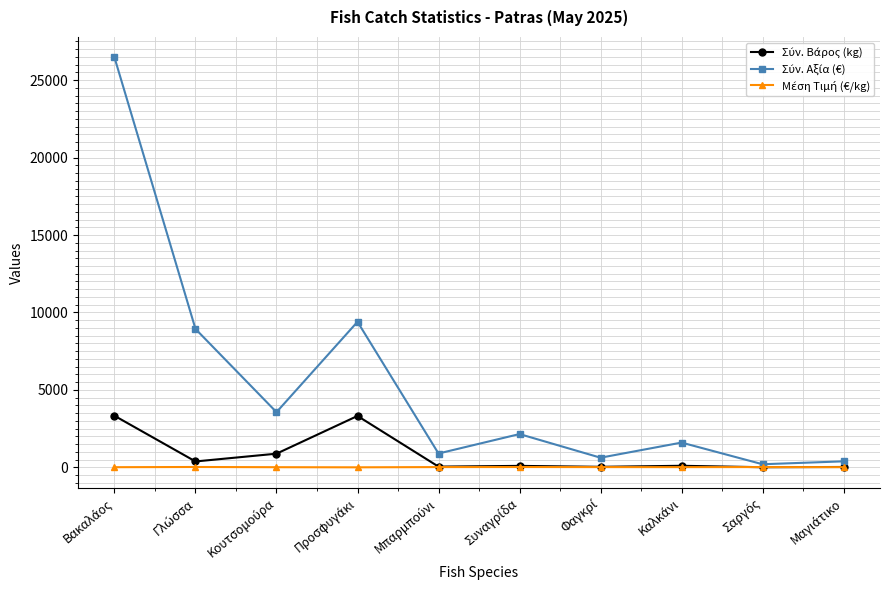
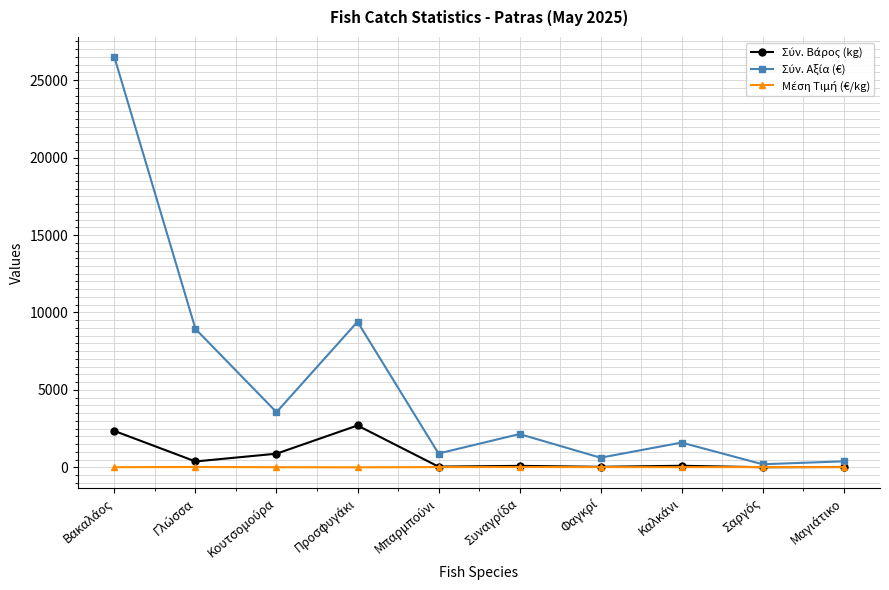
Σύν. Βάρος (kg), Βακαλάος: 3300 -> 2300
Σύν. Βάρος (kg), Προσφυγάκι: 3300 -> 2700
